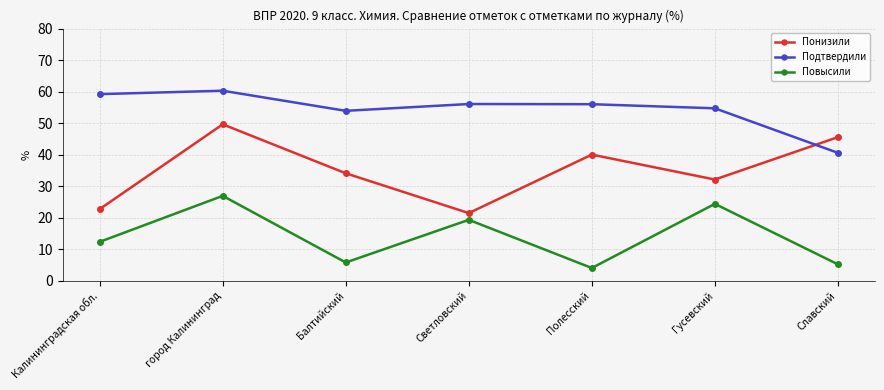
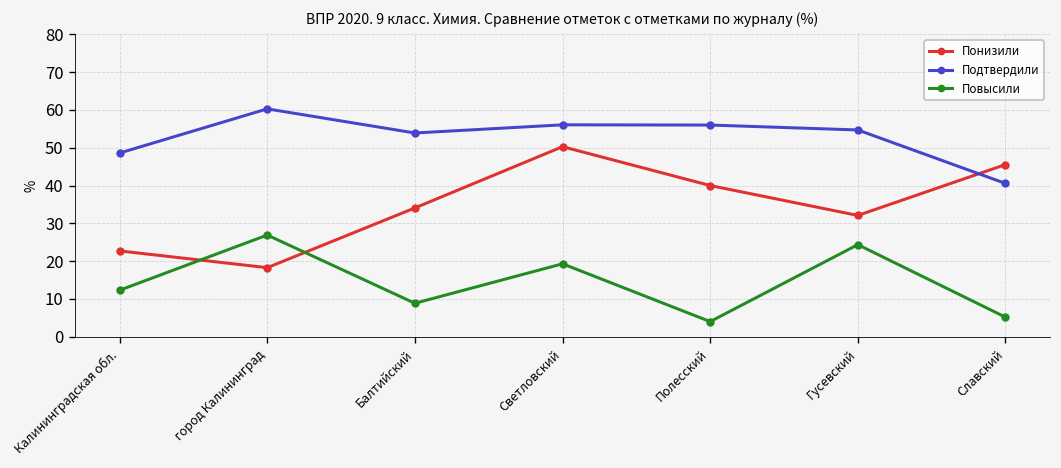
Подтвердили, Калининградская обл.: 59 -> 49
Понизили, город Калининград: 50 -> 18
Повысили, Балтийский: 6 -> 9
Понизили, Светловский: 21 -> 50
